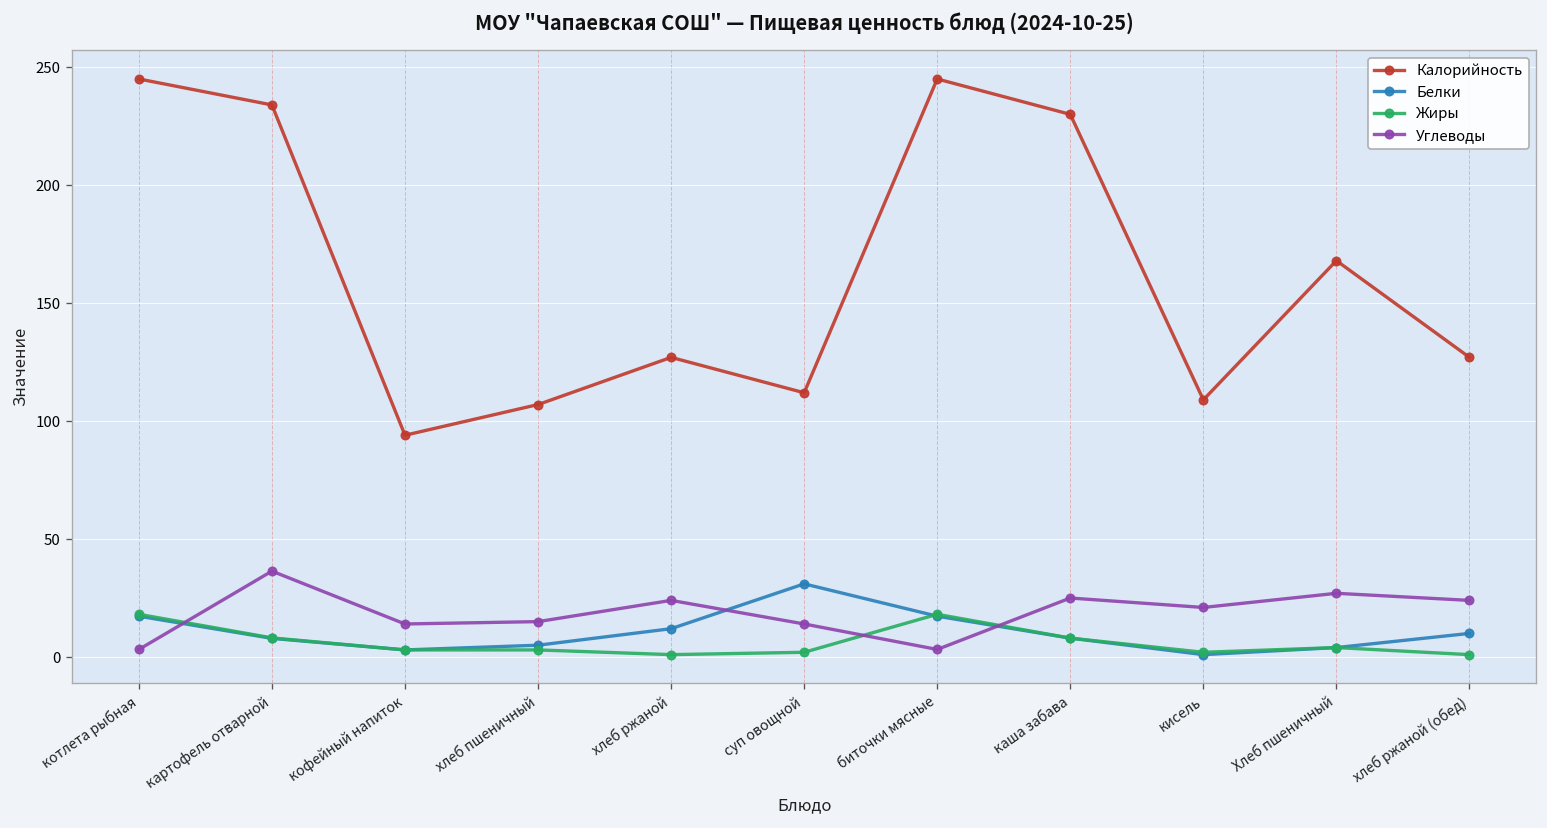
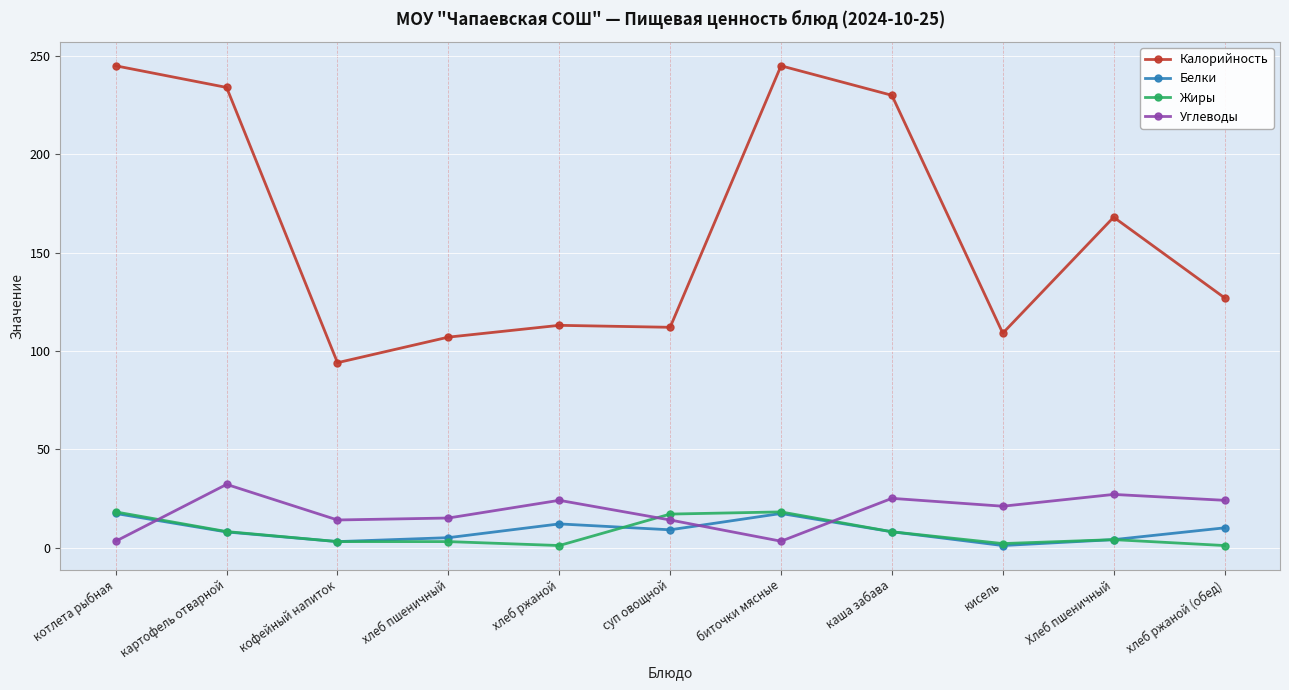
Углеводы, картофель отварной: 36 -> 32
Калорийность, хлеб ржаной: 127 -> 113
Белки, суп овощной: 31 -> 9
Жиры, суп овощной: 2 -> 17
